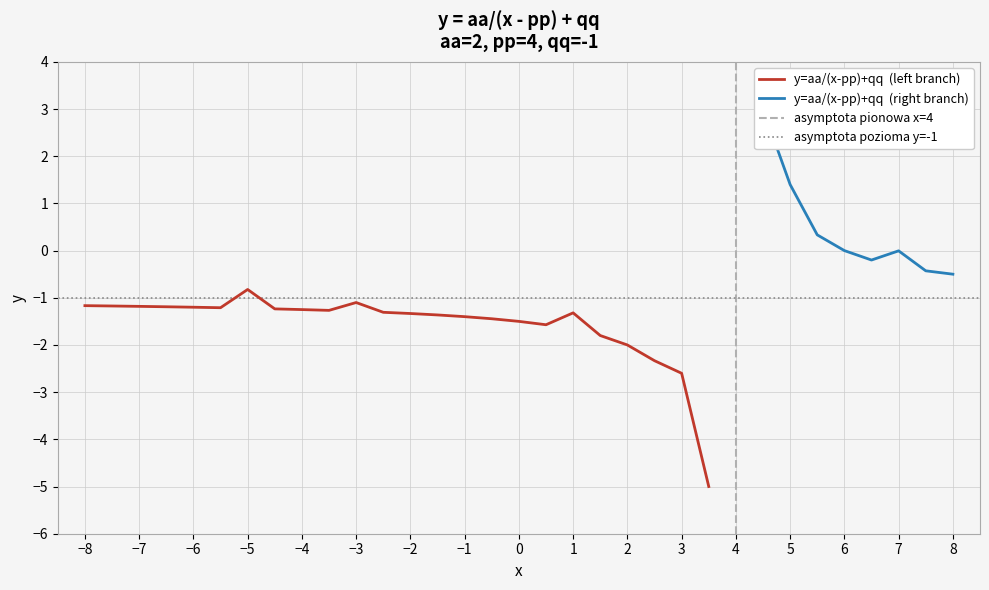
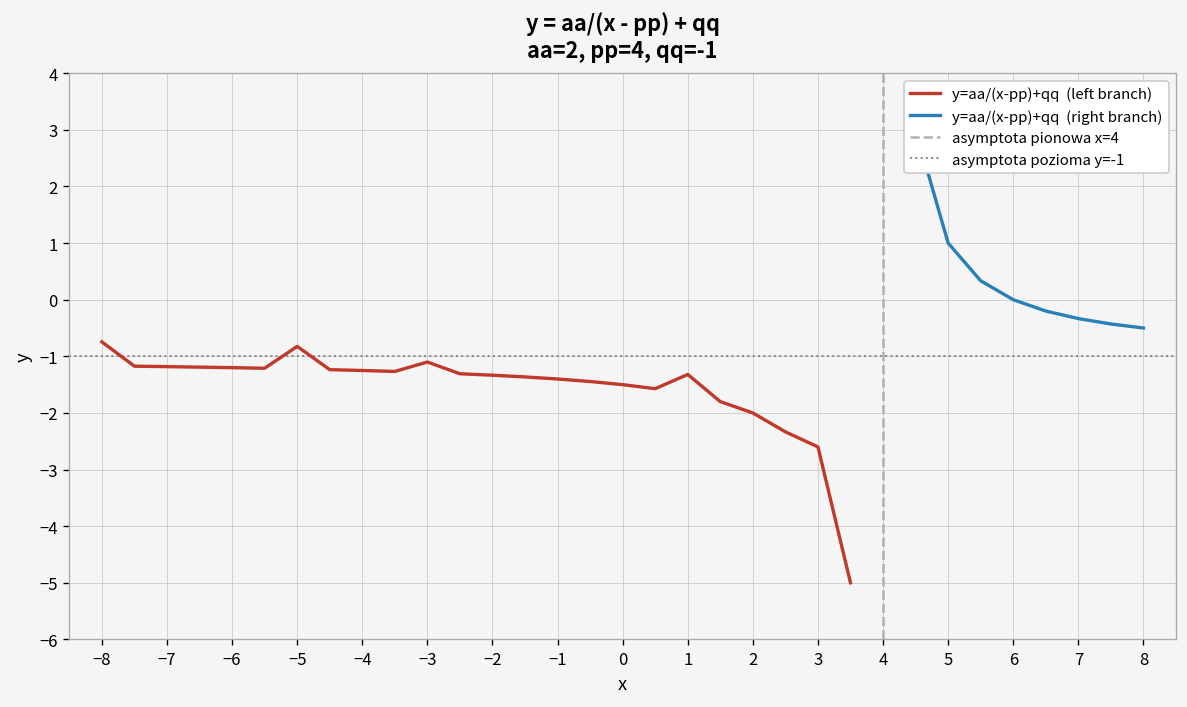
y=aa/(x-pp)+qq (left branch), −8: -1.2 -> -0.7
y=aa/(x-pp)+qq (right branch), 5: 1.4 -> 1.0
y=aa/(x-pp)+qq (right branch), 7: 0.0 -> -0.3
